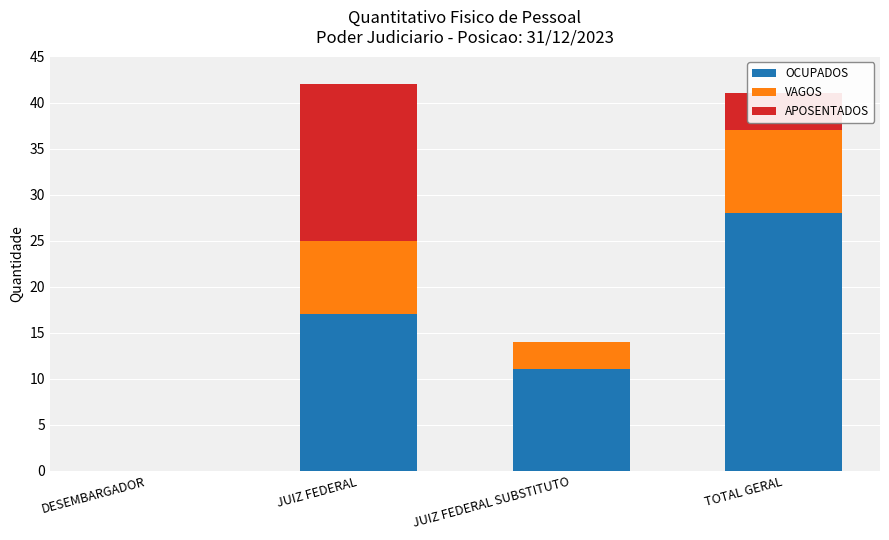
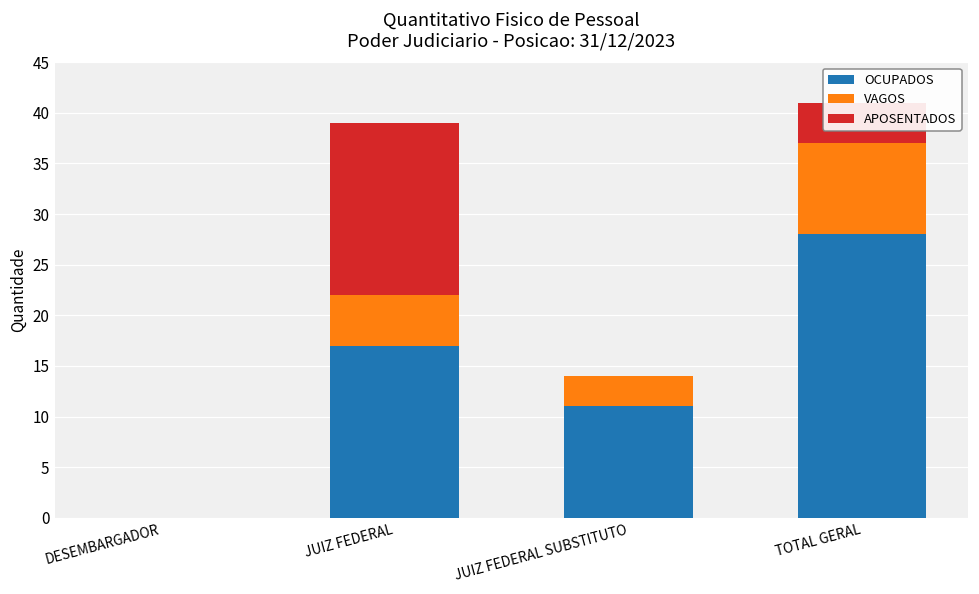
VAGOS, JUIZ FEDERAL: 8 -> 5
